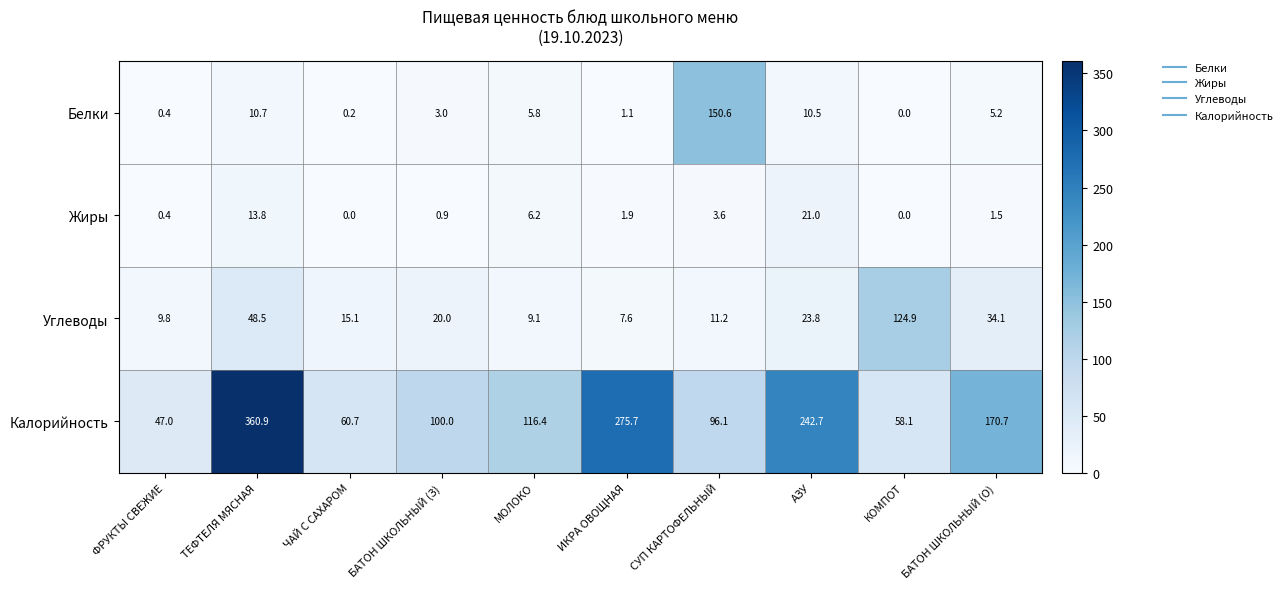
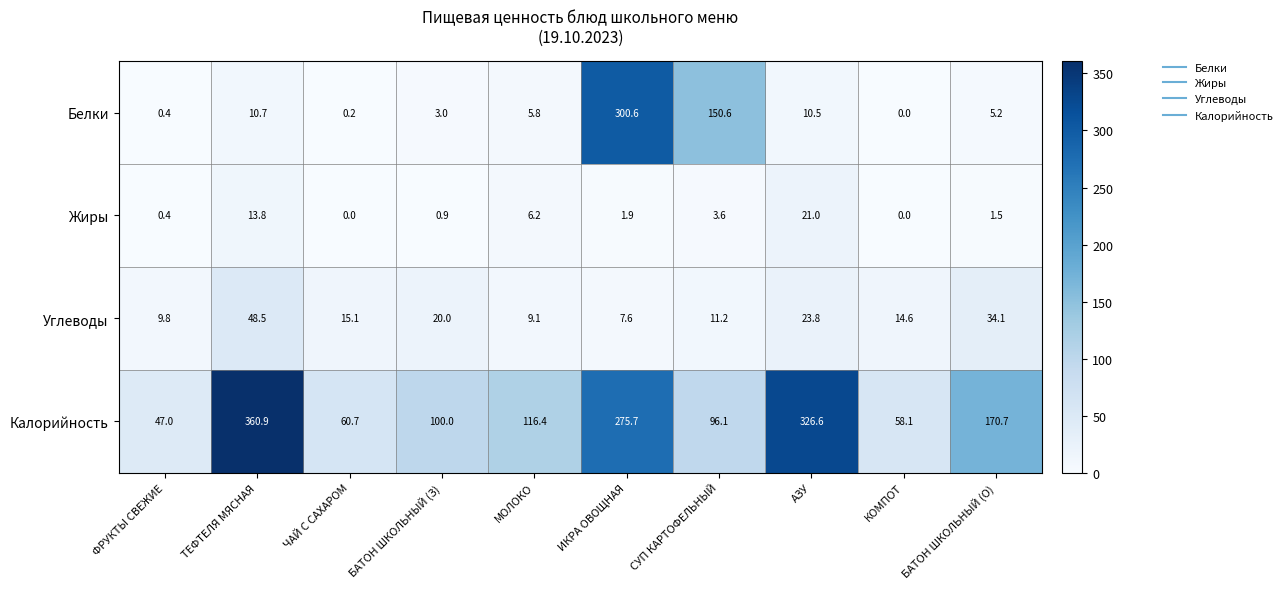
Белки, ИКРА ОВОЩНАЯ: 1.1 -> 300.6
Углеводы, КОМПОТ: 124.9 -> 14.6
Калорийность, АЗУ: 242.7 -> 326.6
